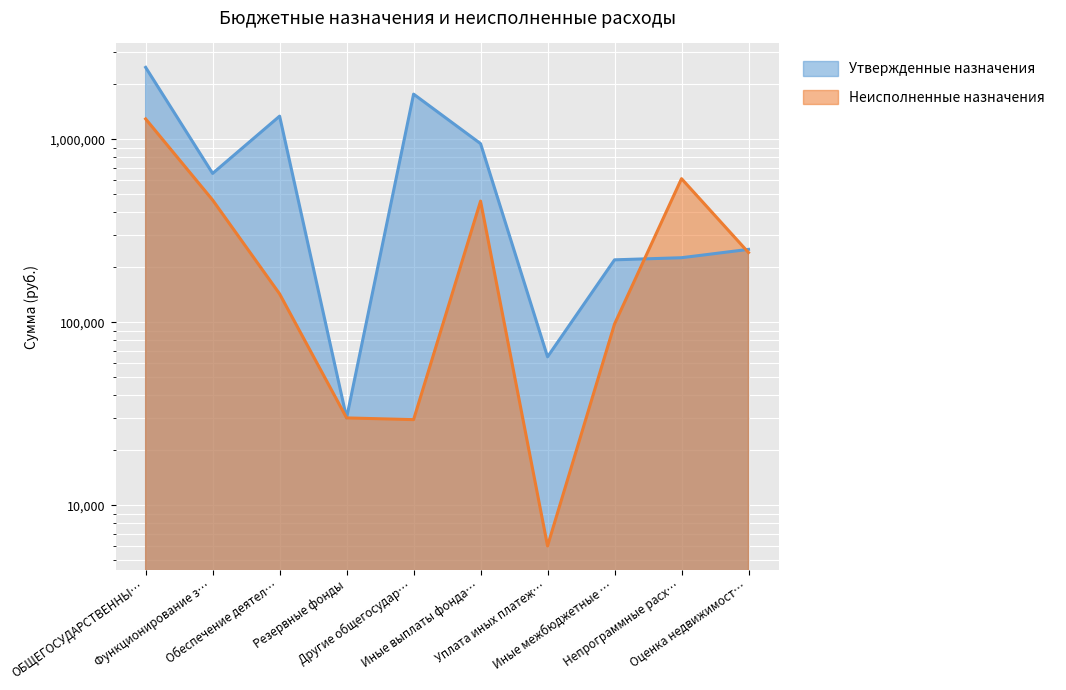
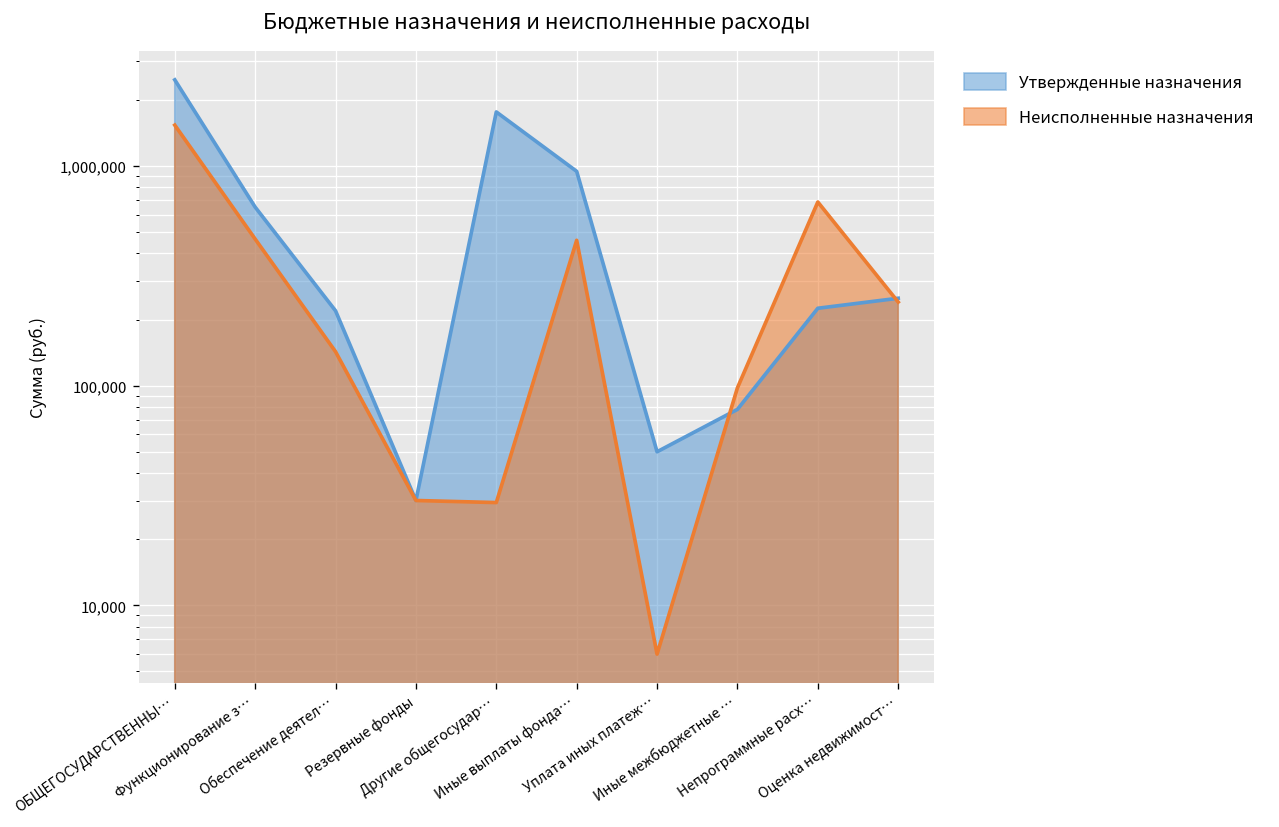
Неисполненные назначения, ОБЩЕГОСУДАРСТВЕННЫ…: 1,300,000 -> 1,500,000
Утвержденные назначения, Обеспечение деятел…: 1,300,000 -> 220,000
Утвержденные назначения, Уплата иных платеж…: 65,000 -> 50,000
Утвержденные назначения, Иные межбюджетные …: 220,000 -> 78,000
Неисполненные назначения, Непрограммные расх…: 610,000 -> 690,000
